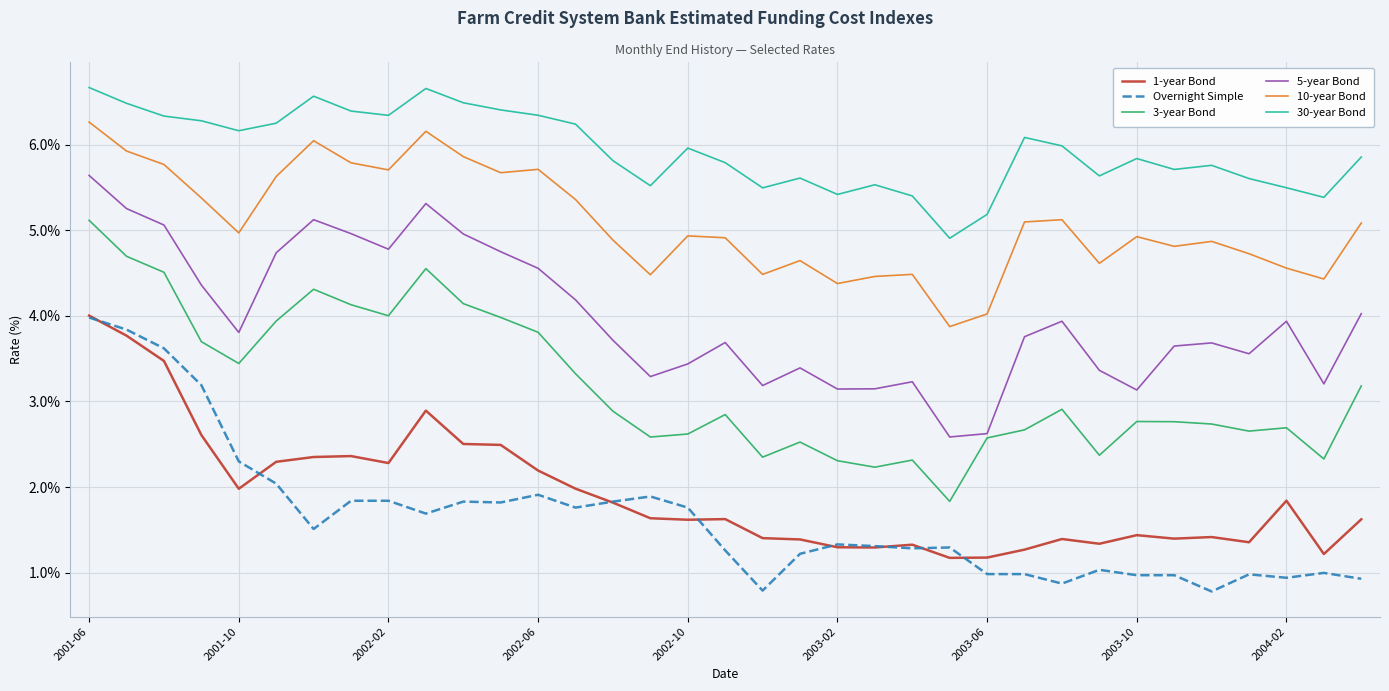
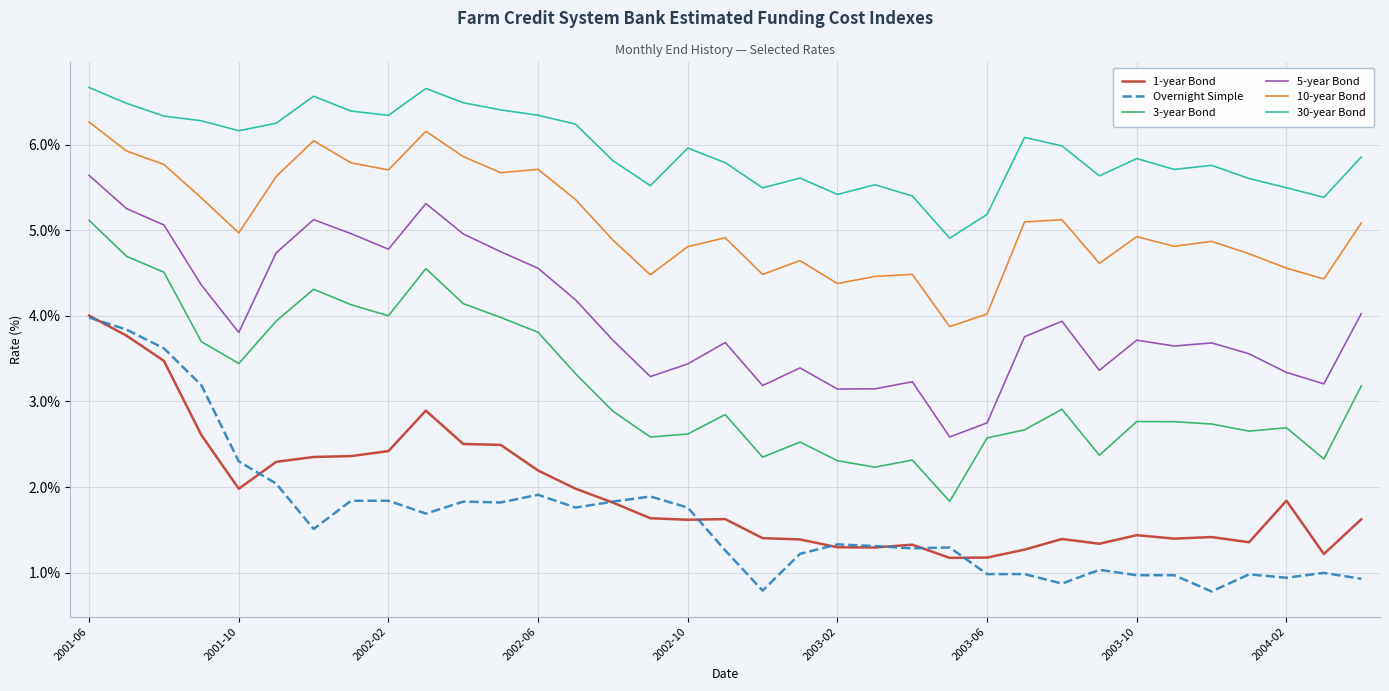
1-year Bond, 2002-02: 2.3% -> 2.4%
10-year Bond, 2002-10: 4.9% -> 4.8%
5-year Bond, 2003-06: 2.6% -> 2.8%
5-year Bond, 2003-10: 3.1% -> 3.7%
5-year Bond, 2004-02: 3.9% -> 3.3%
